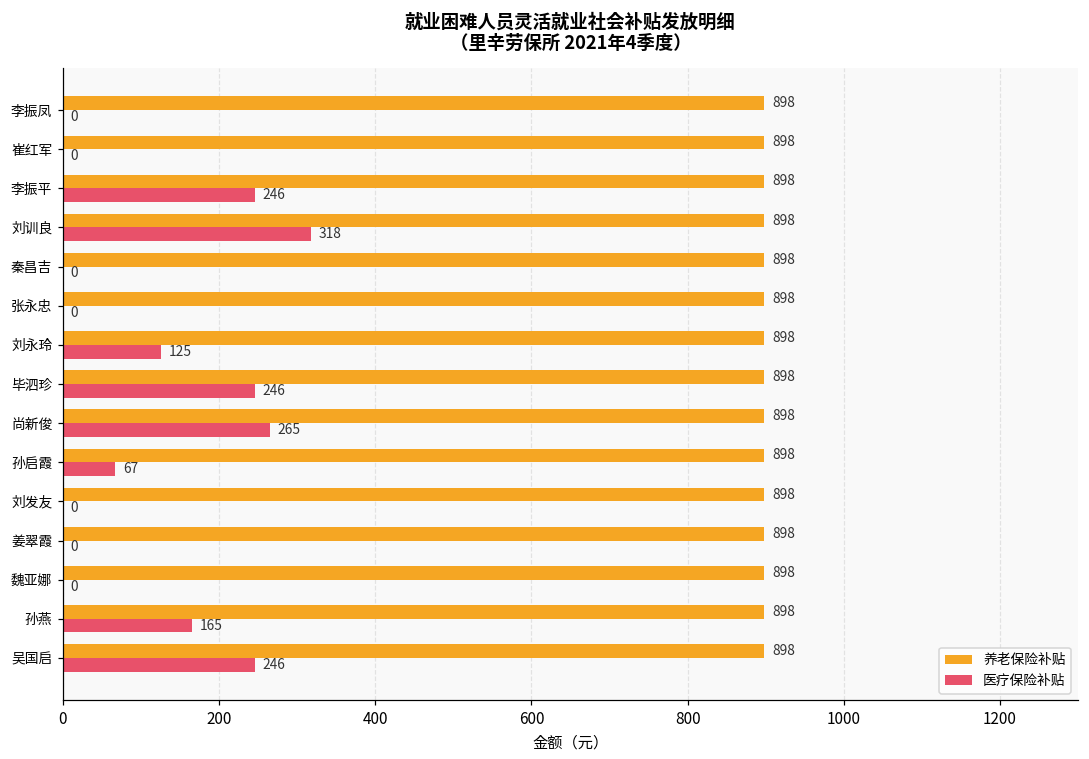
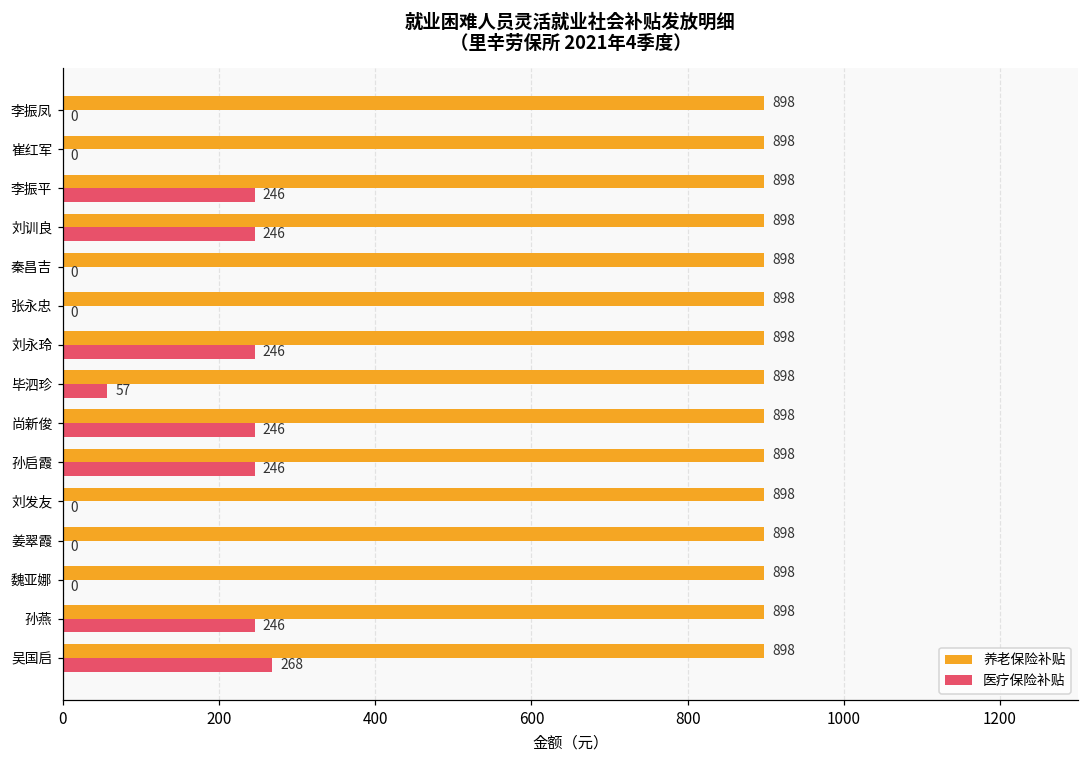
医疗保险补贴, 刘训良: 318 -> 246
医疗保险补贴, 刘永玲: 125 -> 246
医疗保险补贴, 毕泗珍: 246 -> 57
医疗保险补贴, 尚新俊: 265 -> 246
医疗保险补贴, 孙启霞: 67 -> 246
医疗保险补贴, 孙燕: 165 -> 246
医疗保险补贴, 吴国启: 246 -> 268
